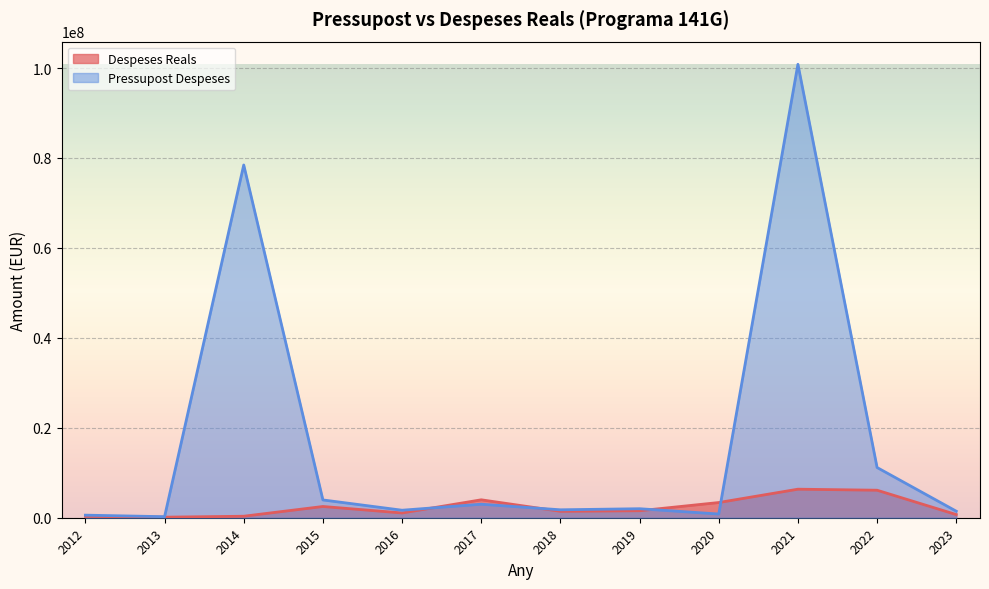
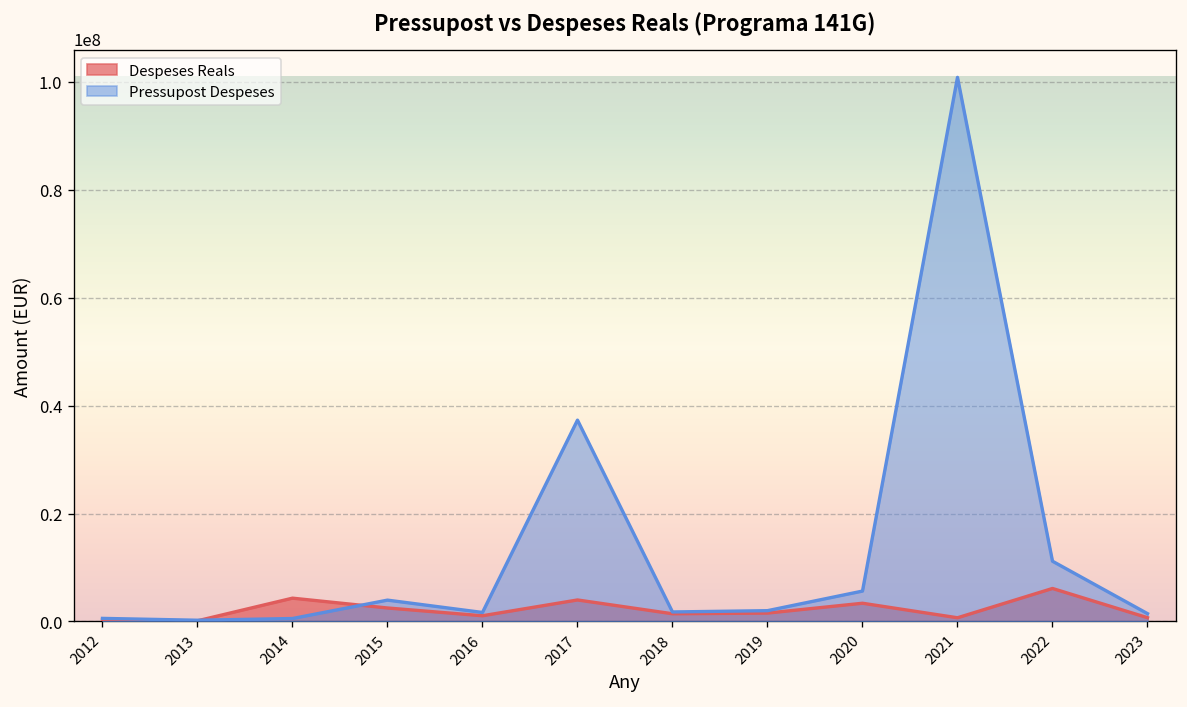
Despeses Reals, 2014: 0 -> 4000000
Pressupost Despeses, 2014: 78000000 -> 1000000
Pressupost Despeses, 2017: 3000000 -> 37000000
Pressupost Despeses, 2020: 1000000 -> 6000000
Despeses Reals, 2021: 6000000 -> 1000000
